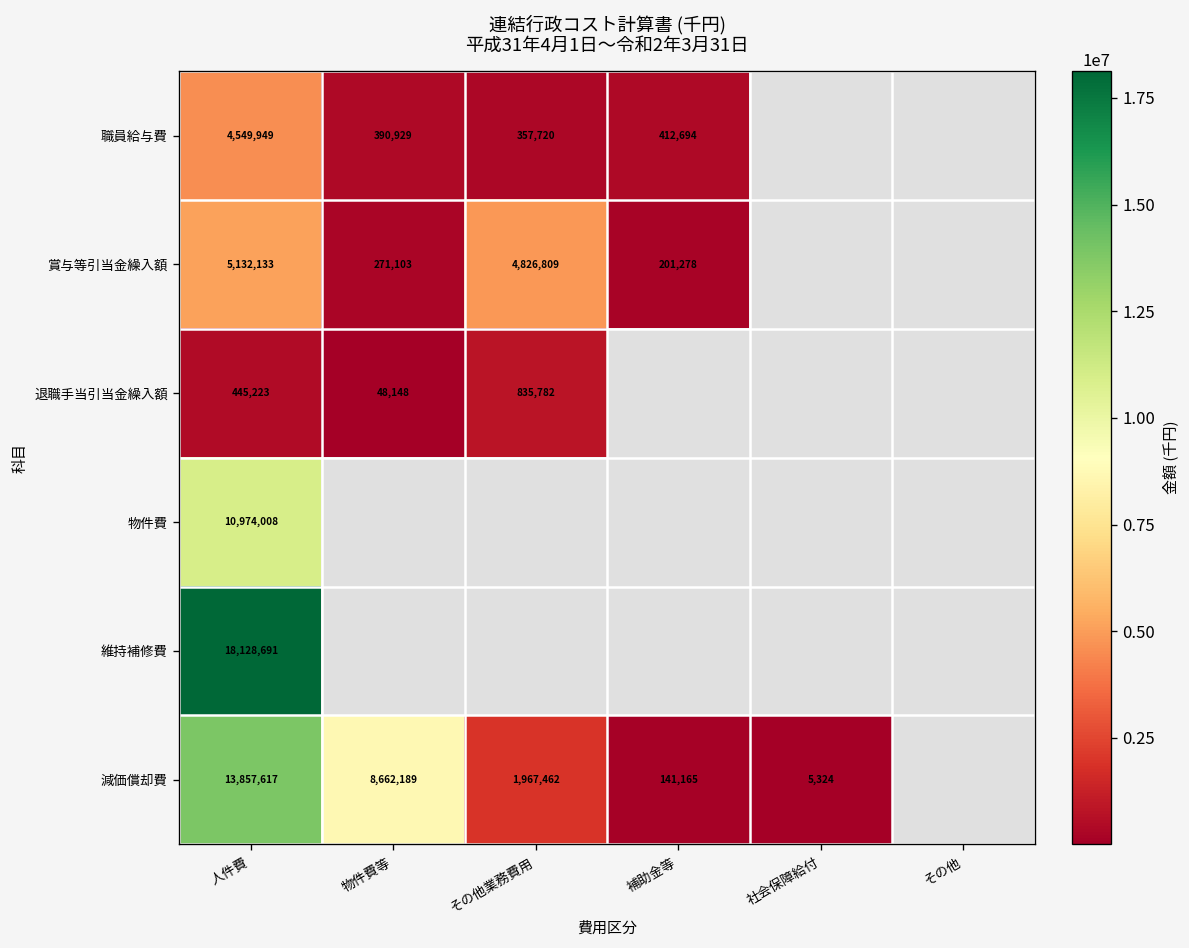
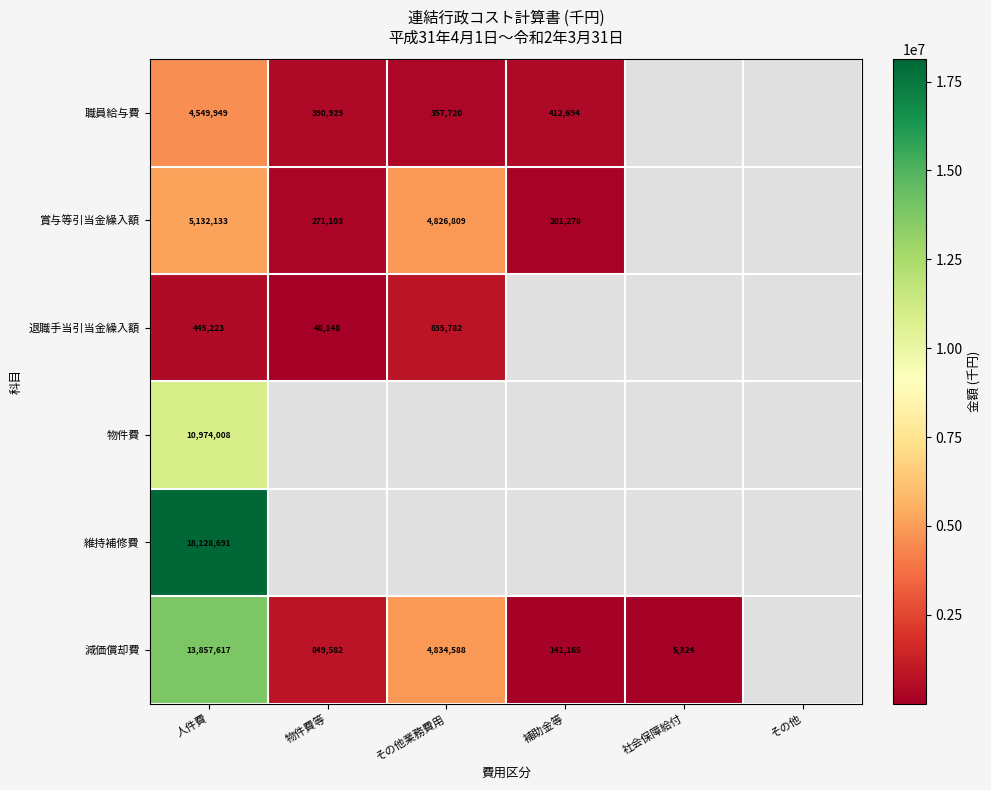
減価償却費, 物件費等: 8,662,189 -> 849,582
減価償却費, その他業務費用: 1,967,462 -> 4,834,588
